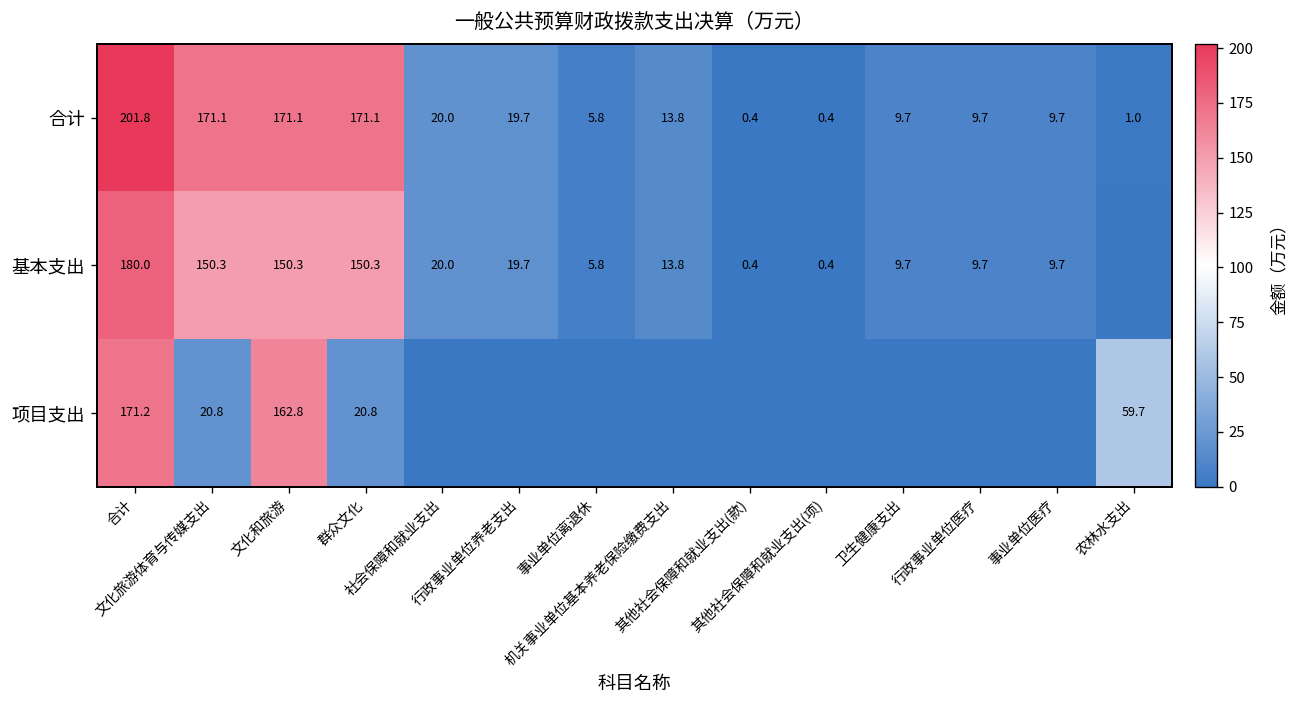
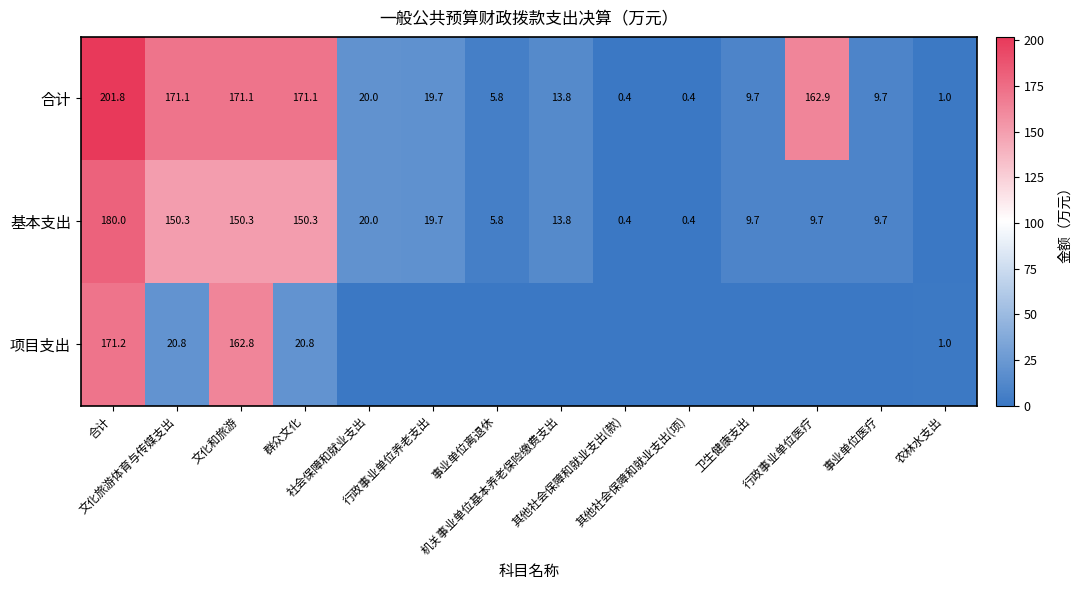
合计, 行政事业单位医疗: 9.7 -> 162.9
项目支出, 农林水支出: 59.7 -> 1.0
